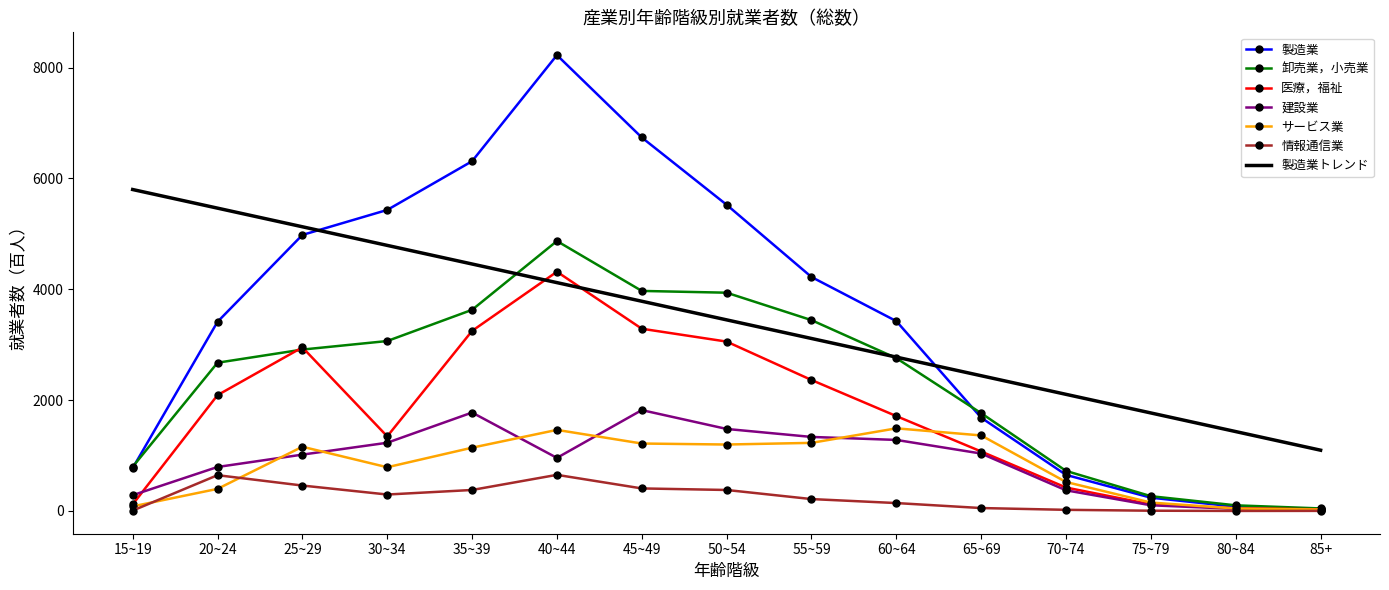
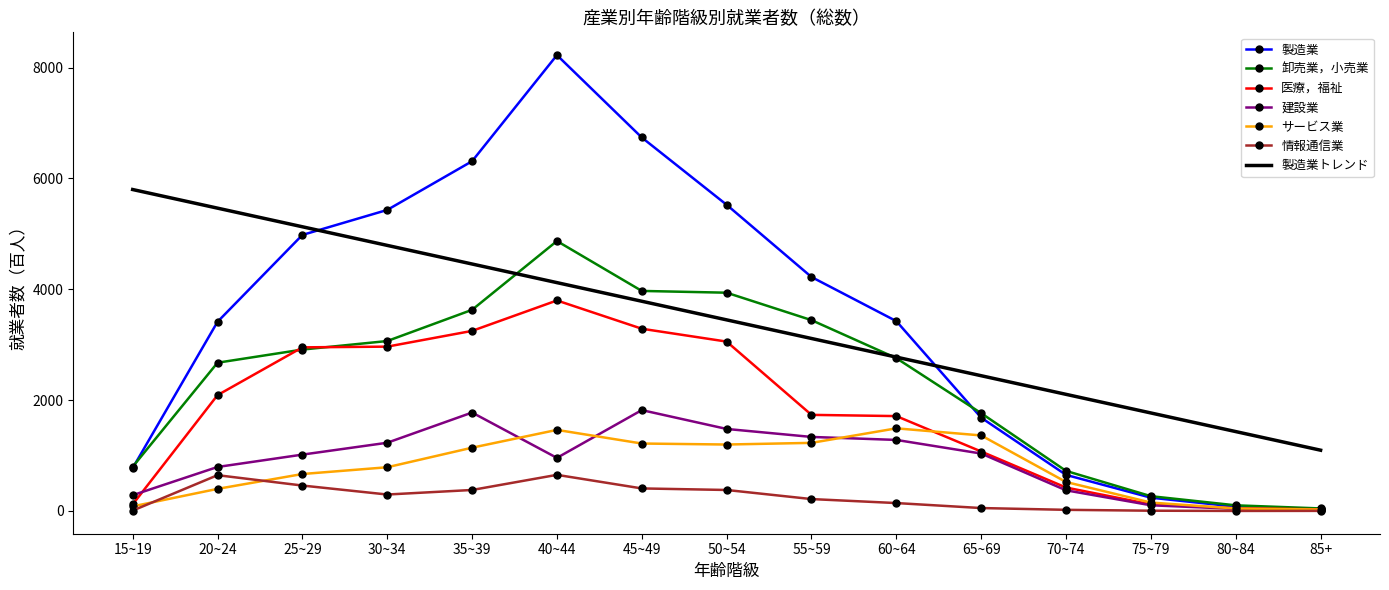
サービス業, 25~29: 1200 -> 700
医療，福祉, 30~34: 1300 -> 3000
医療，福祉, 40~44: 4300 -> 3800
医療，福祉, 55~59: 2400 -> 1700
